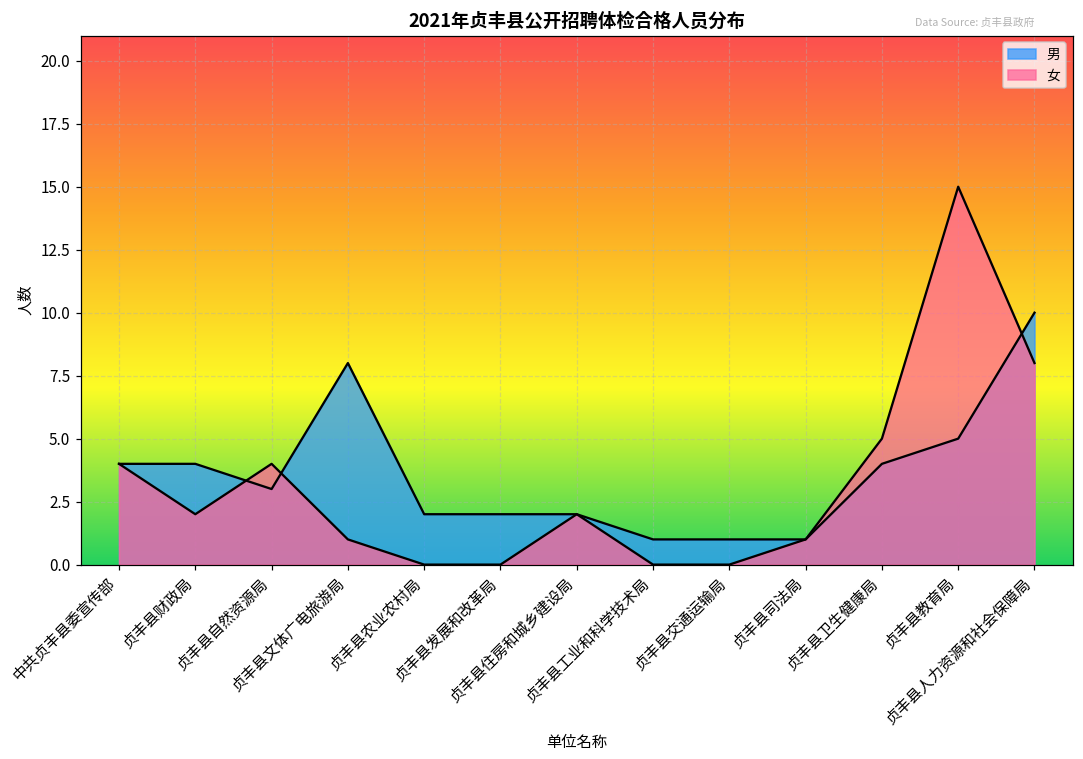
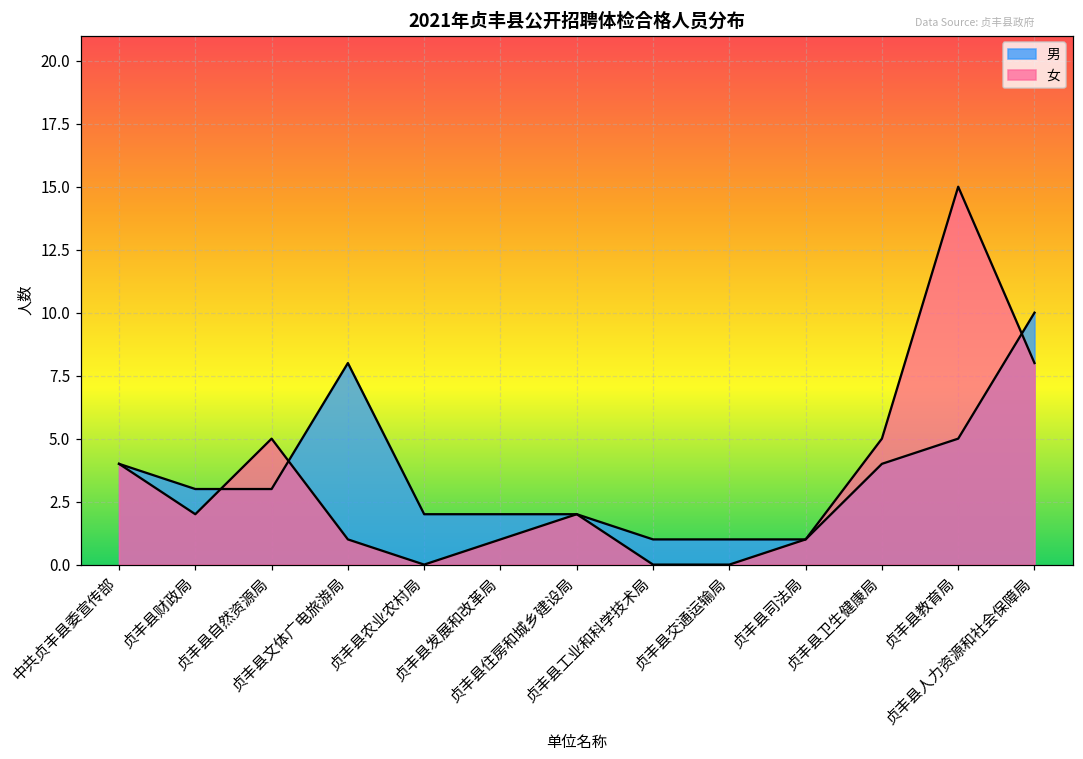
男, 贞丰县财政局: 4 -> 3
女, 贞丰县自然资源局: 4 -> 5
女, 贞丰县发展和改革局: 0 -> 1
